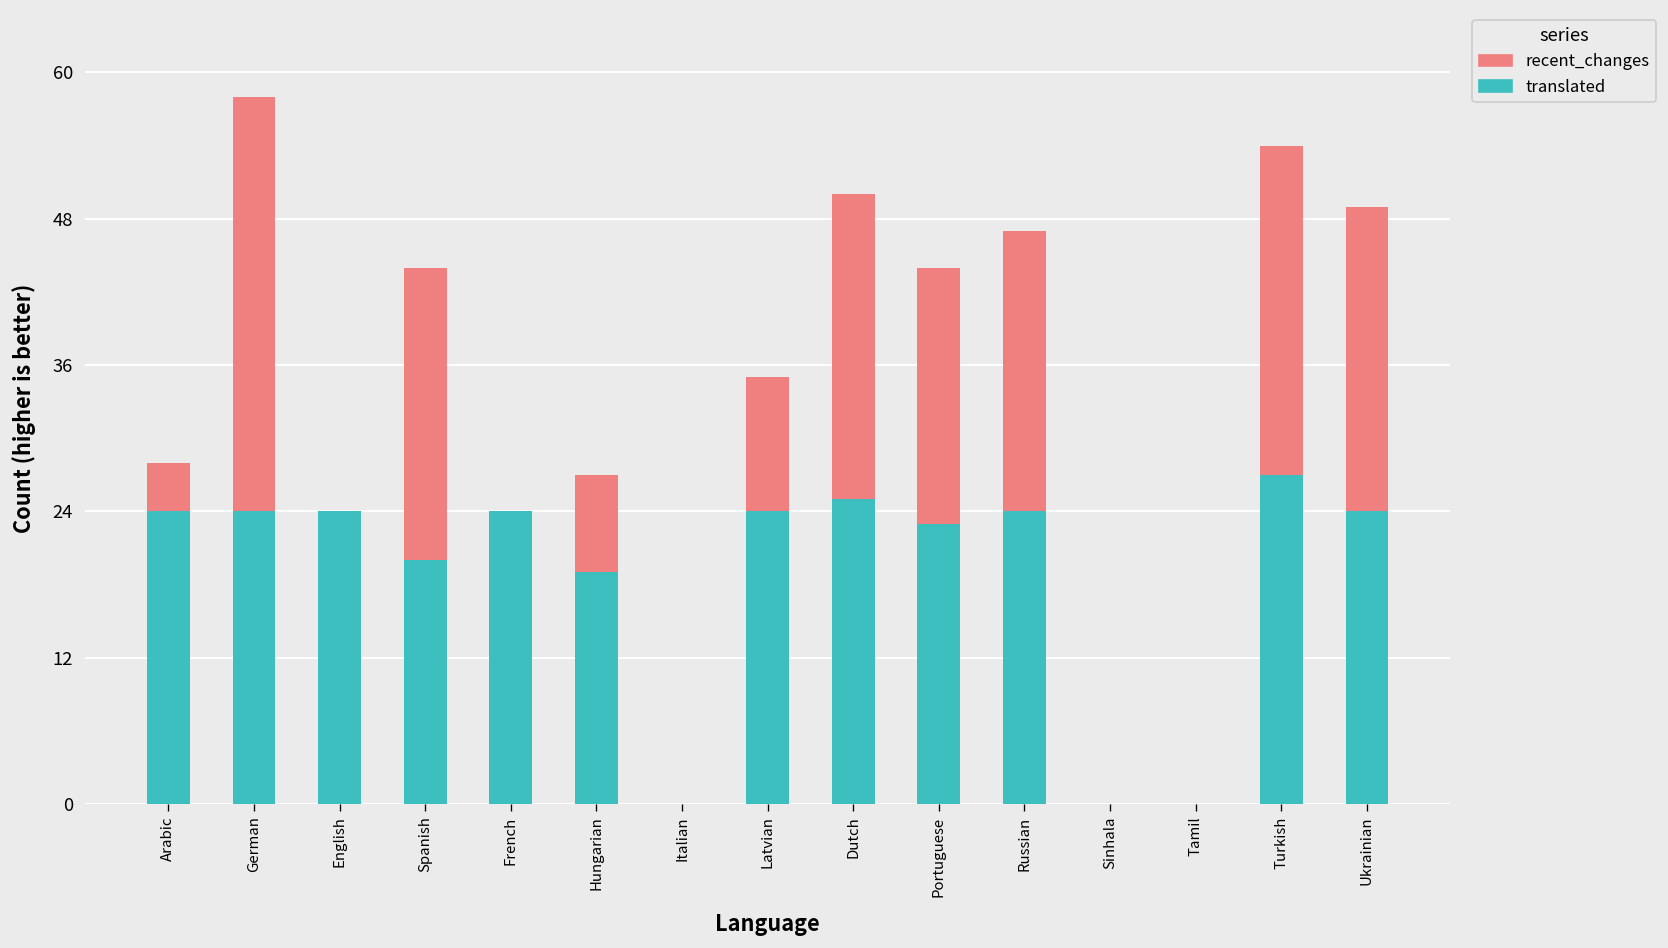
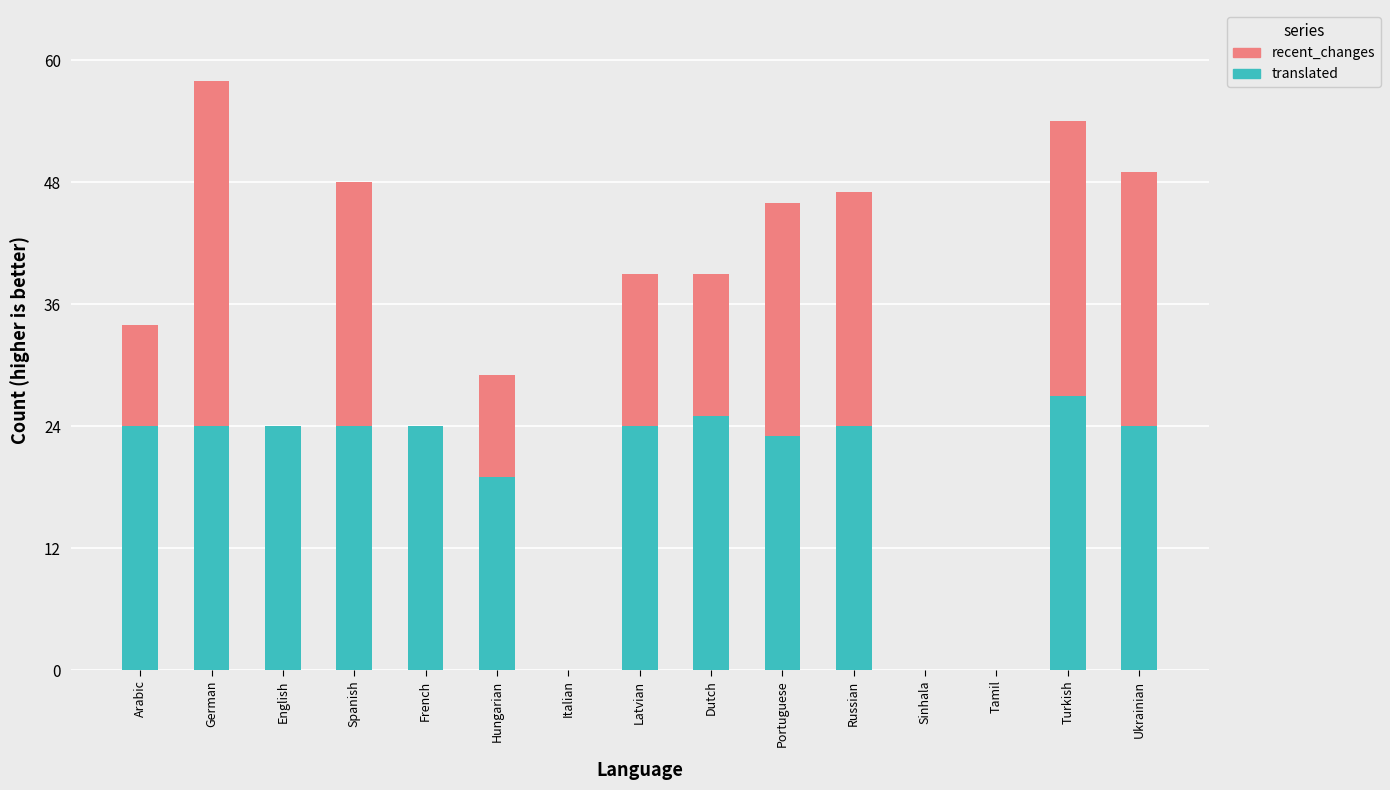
recent_changes, Arabic: 4 -> 10
translated, Spanish: 20 -> 24
recent_changes, Hungarian: 8 -> 10
recent_changes, Latvian: 11 -> 15
recent_changes, Dutch: 25 -> 14
recent_changes, Portuguese: 21 -> 23
